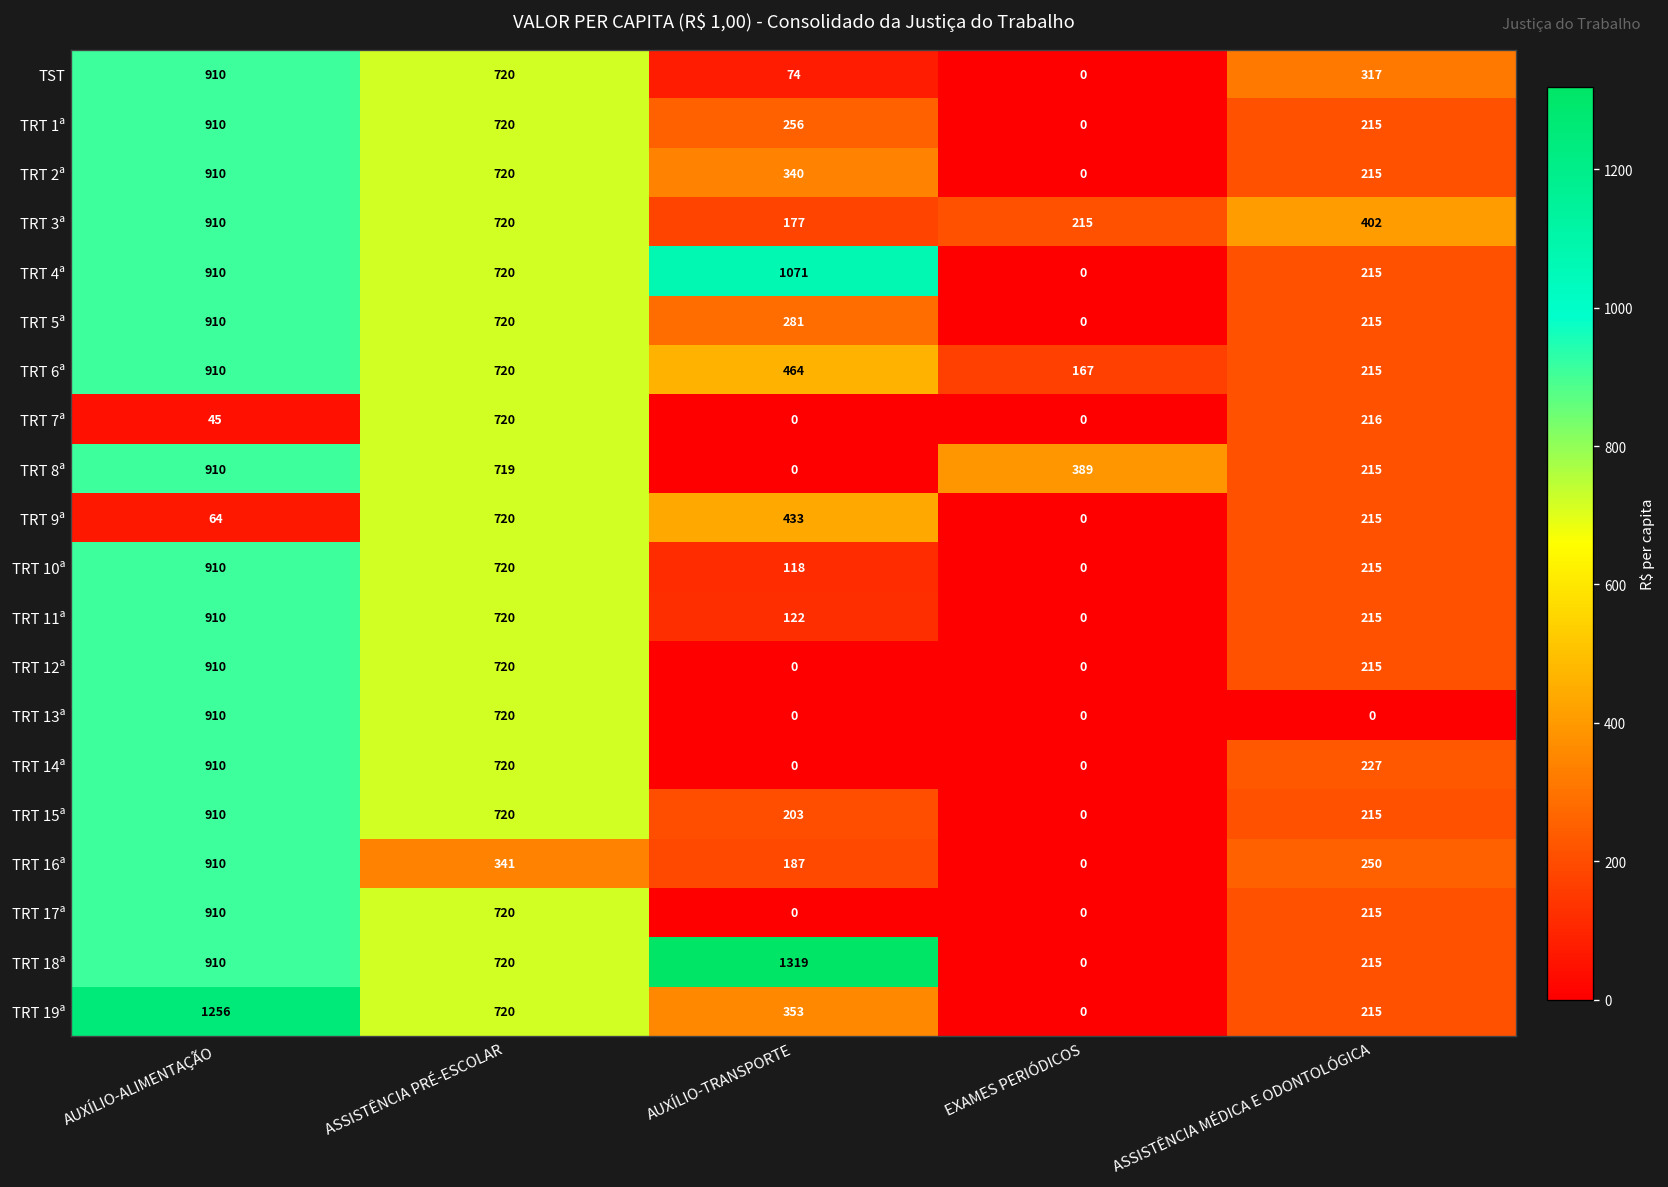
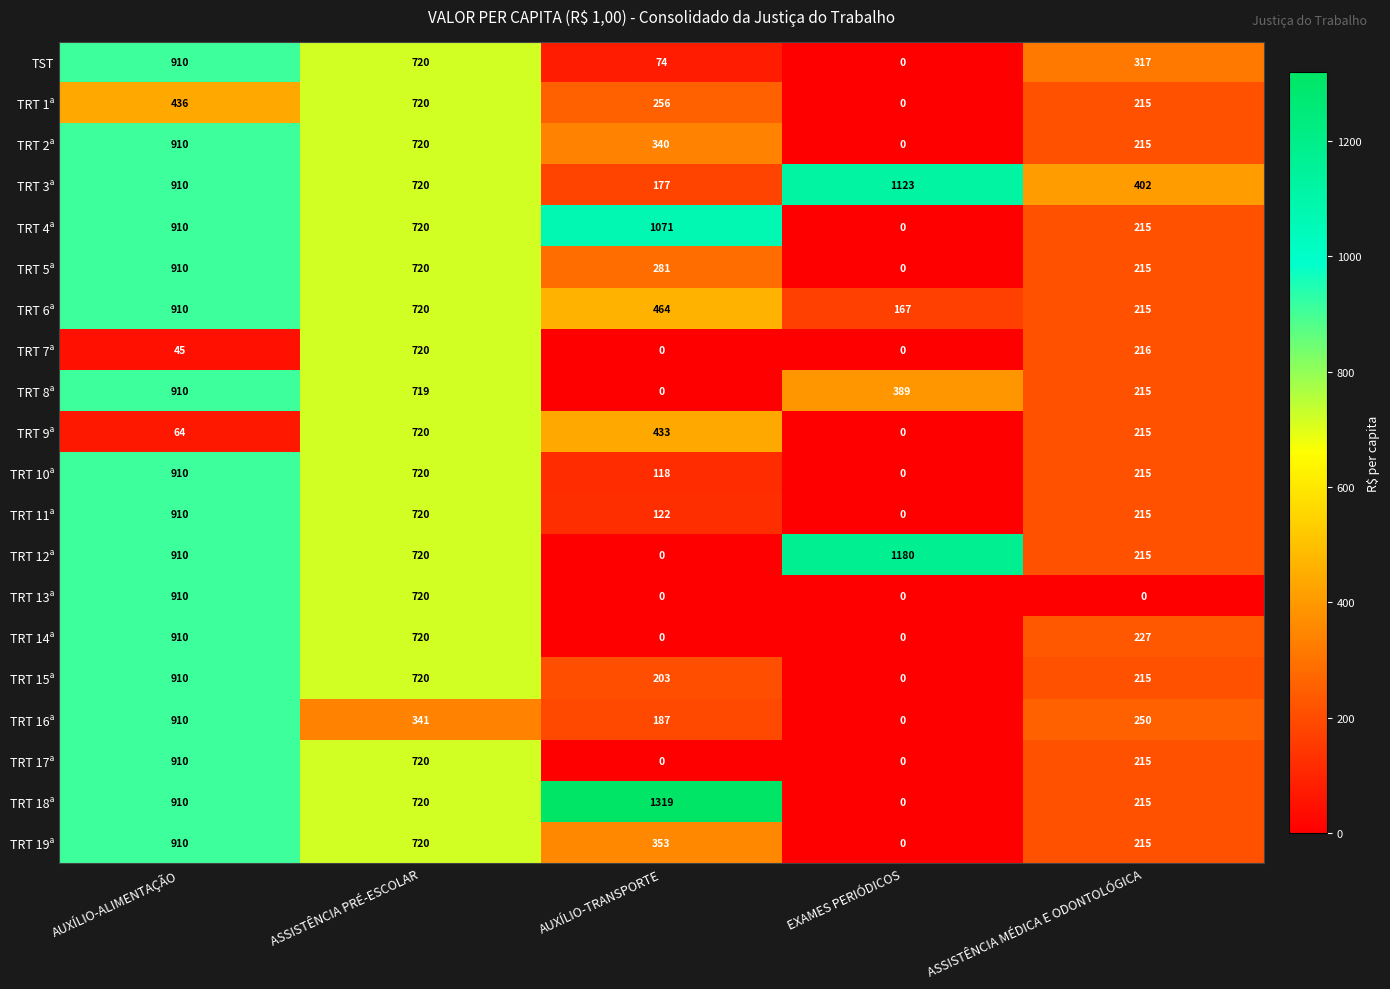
TRT 1ª, AUXÍLIO-ALIMENTAÇÃO: 910 -> 436
TRT 3ª, EXAMES PERIÓDICOS: 215 -> 1123
TRT 12ª, EXAMES PERIÓDICOS: 0 -> 1180
TRT 19ª, AUXÍLIO-ALIMENTAÇÃO: 1256 -> 910
